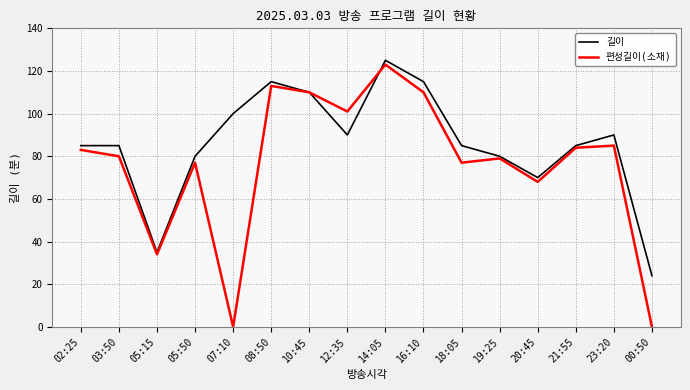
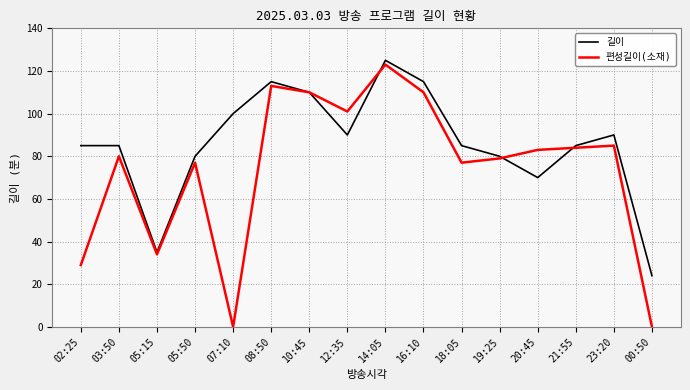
편성길이(소재), 02:25: 83 -> 29
편성길이(소재), 20:45: 68 -> 83
